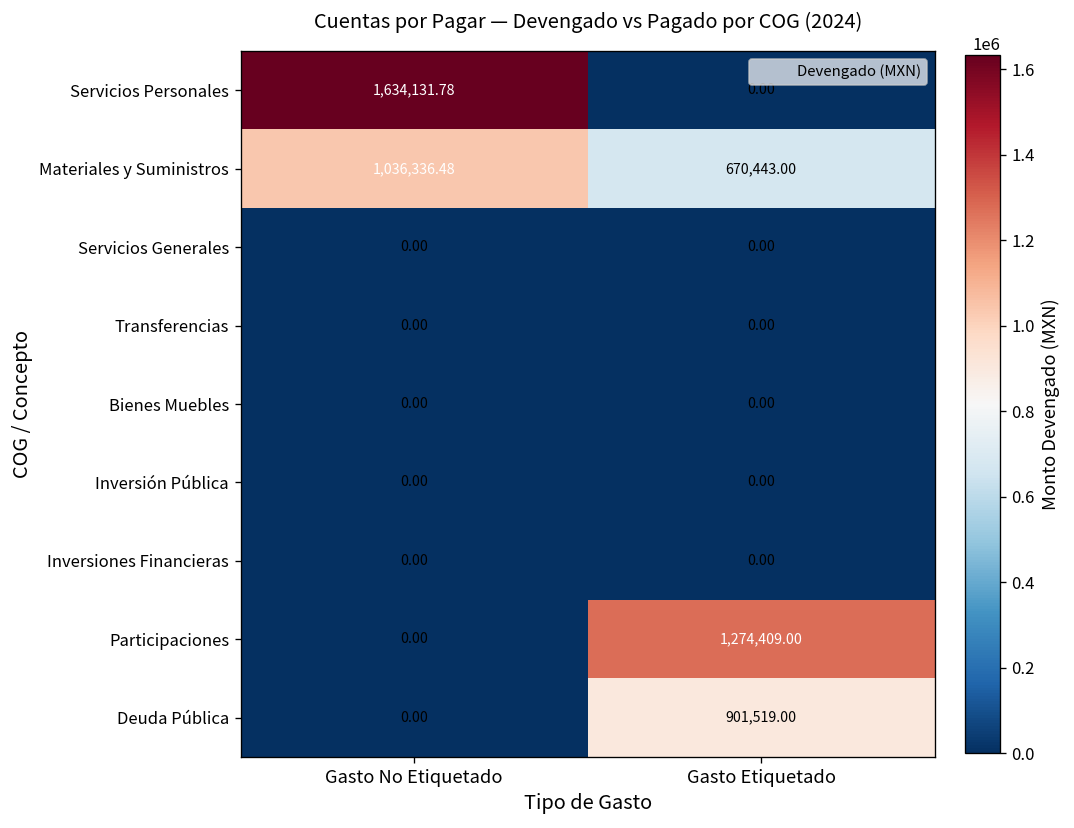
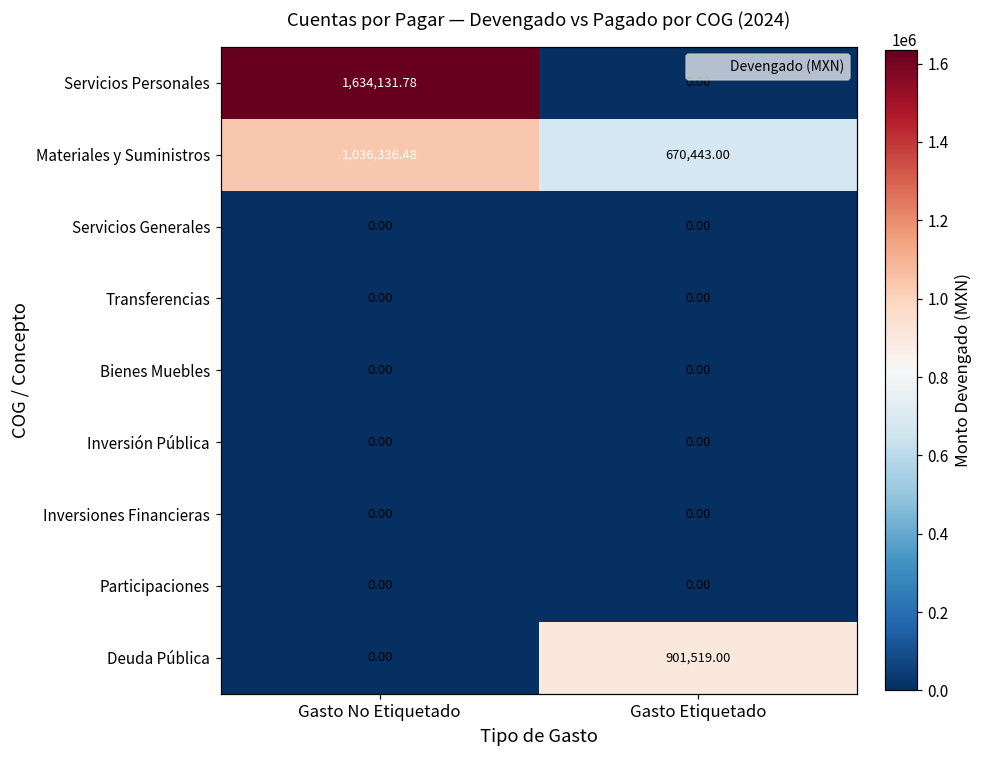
Participaciones, Gasto Etiquetado: 1,274,409.00 -> 0.00
